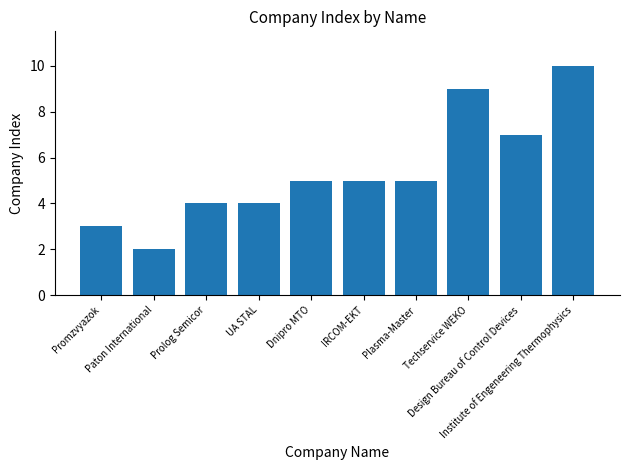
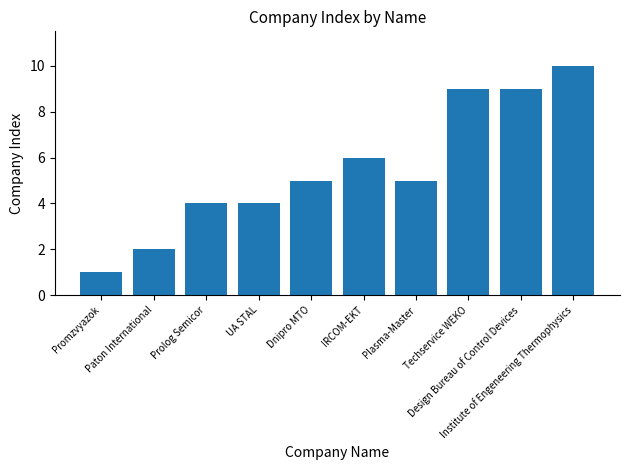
Promzvyazok: 3 -> 1
IRCOM-EKT: 5 -> 6
Design Bureau of Control Devices: 7 -> 9
